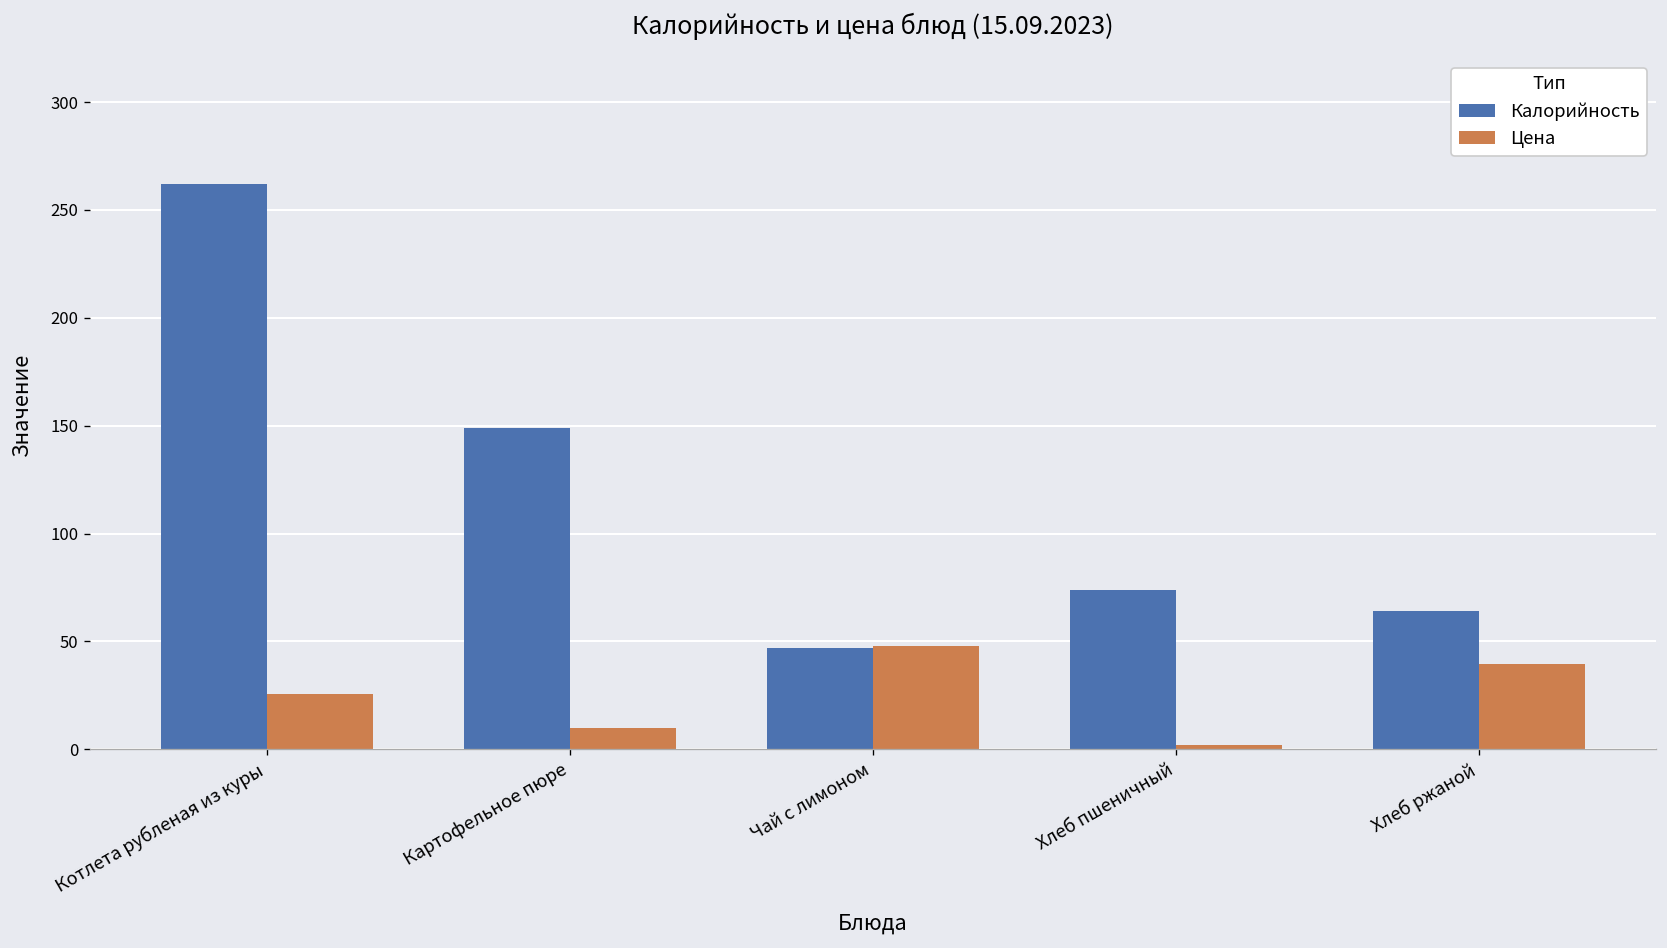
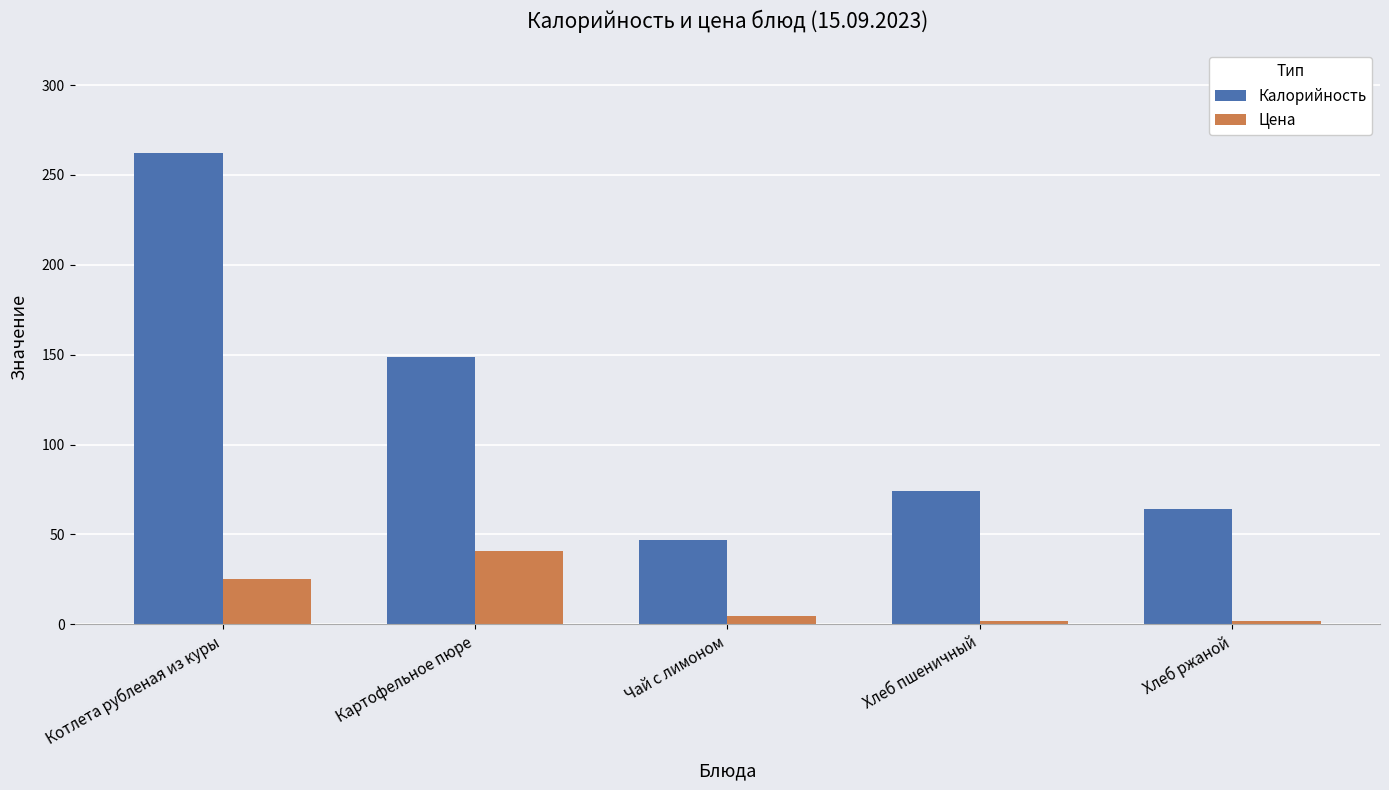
Цена, Картофельное пюре: 10 -> 41
Цена, Чай с лимоном: 48 -> 5
Цена, Хлеб ржаной: 39 -> 2
